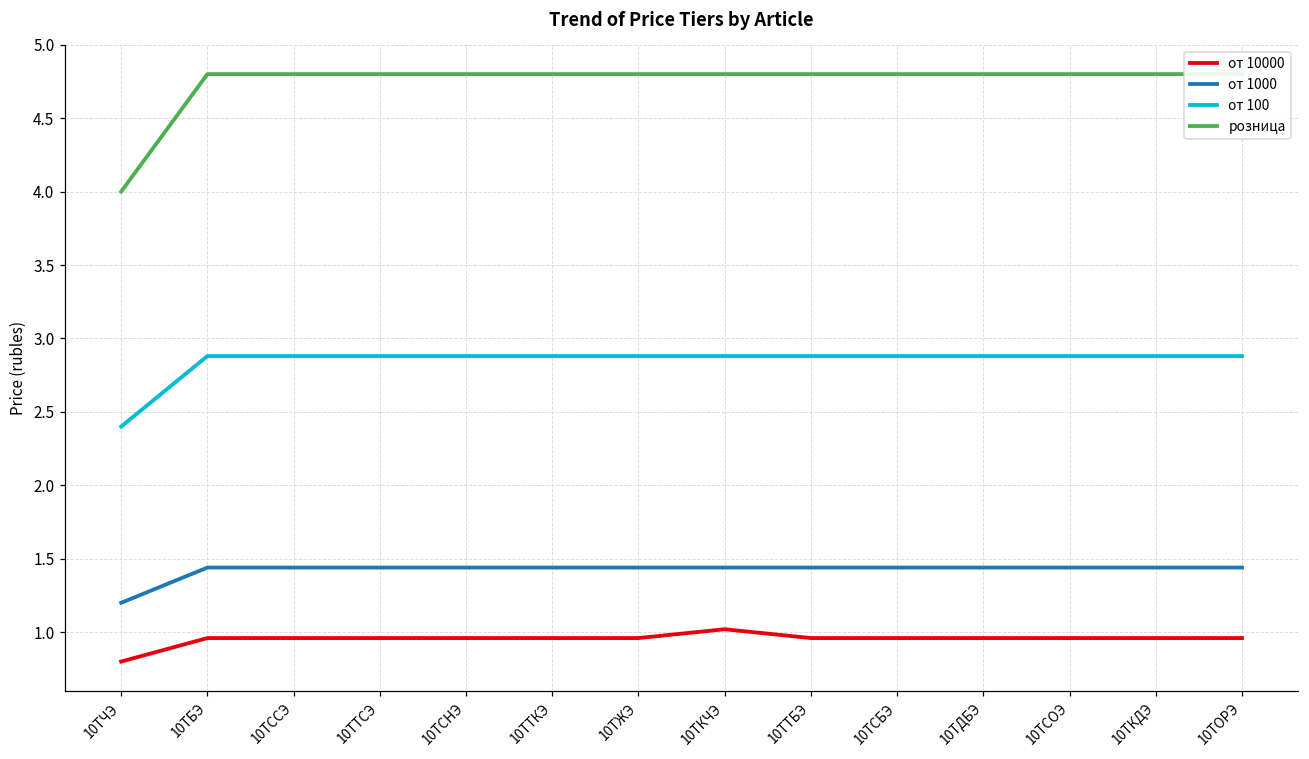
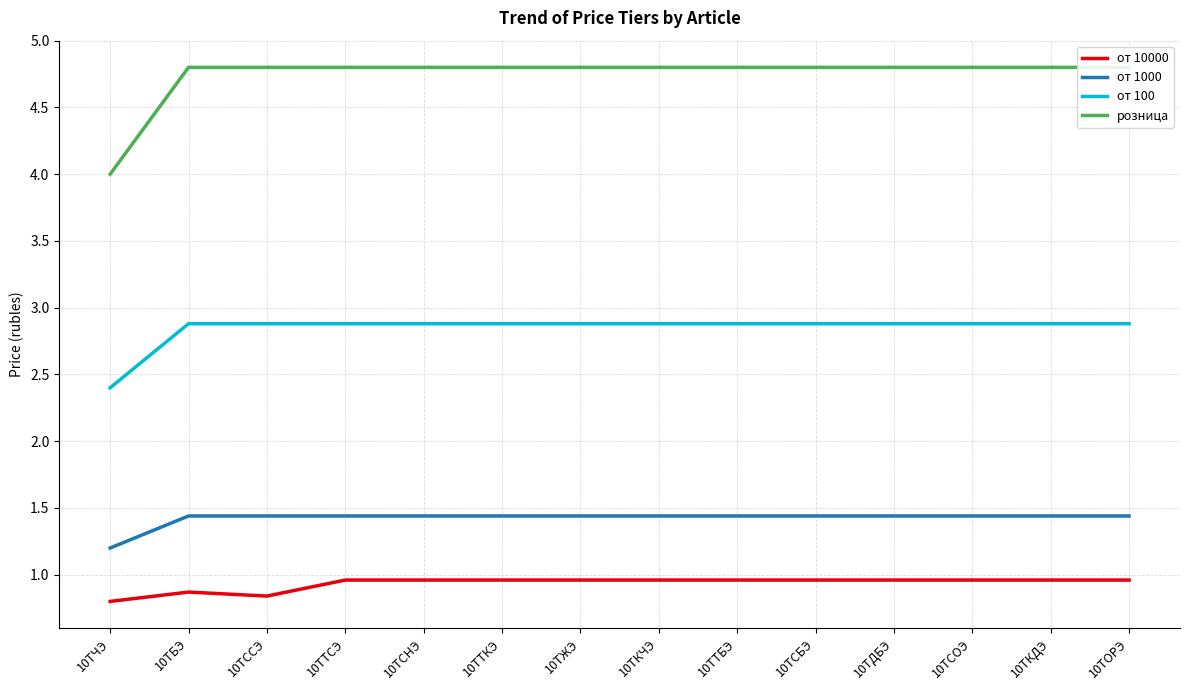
от 10000, 10ТБЭ: 0.96 -> 0.87
от 10000, 10ТССЭ: 0.96 -> 0.84
от 10000, 10ТКЧЭ: 1.02 -> 0.96
